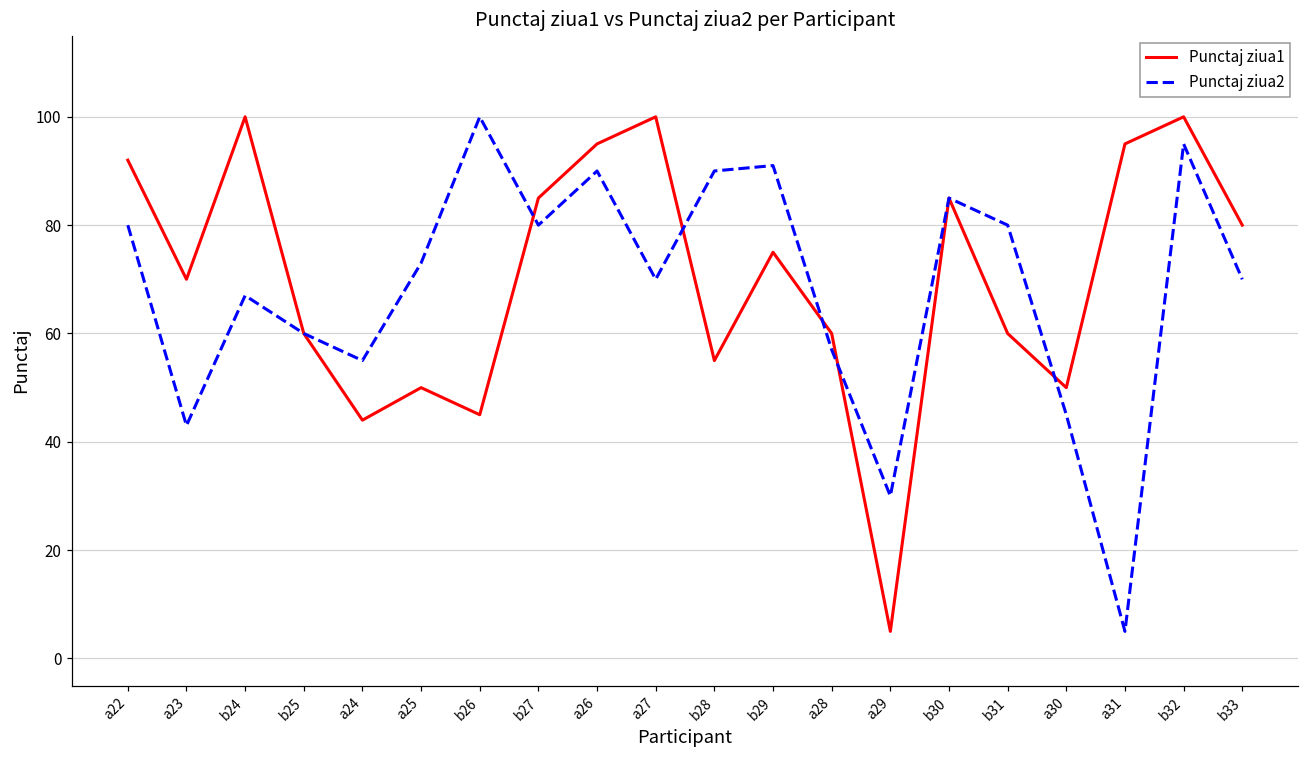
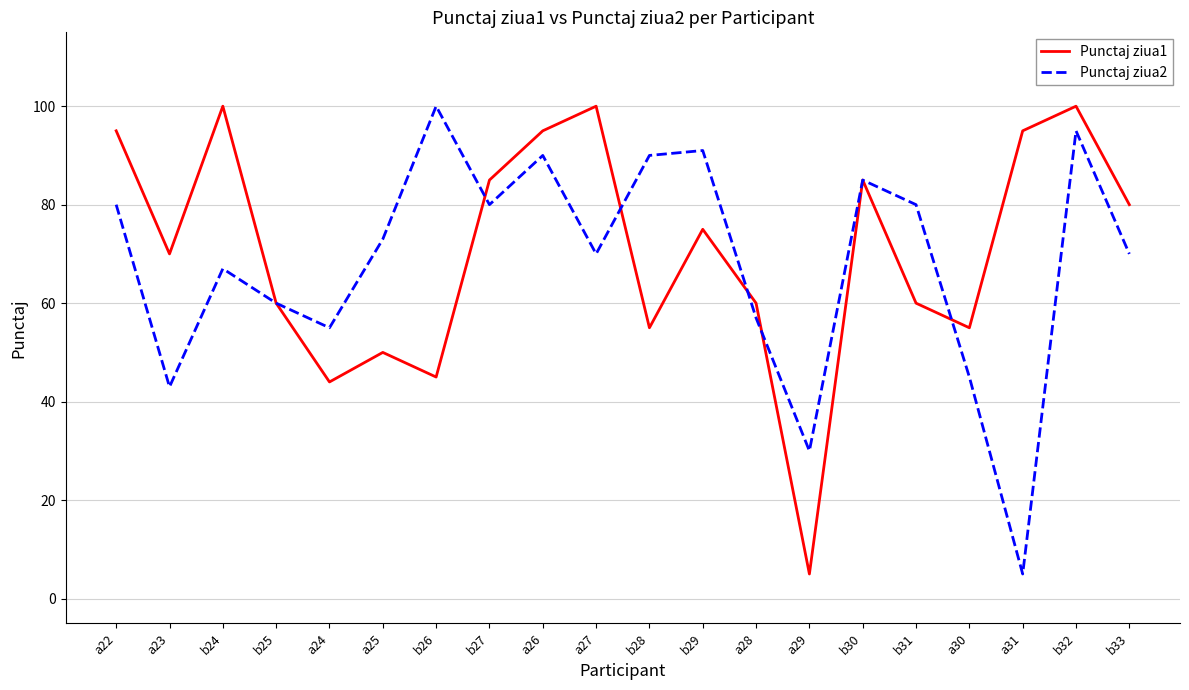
Punctaj ziua1, a22: 92 -> 95
Punctaj ziua1, a30: 50 -> 55
